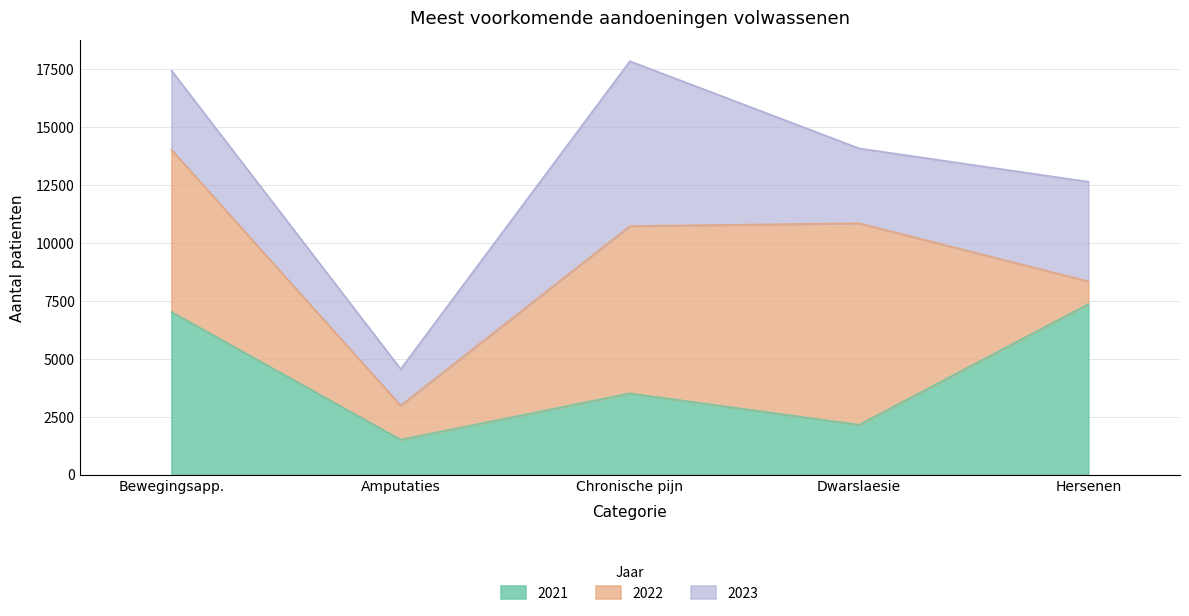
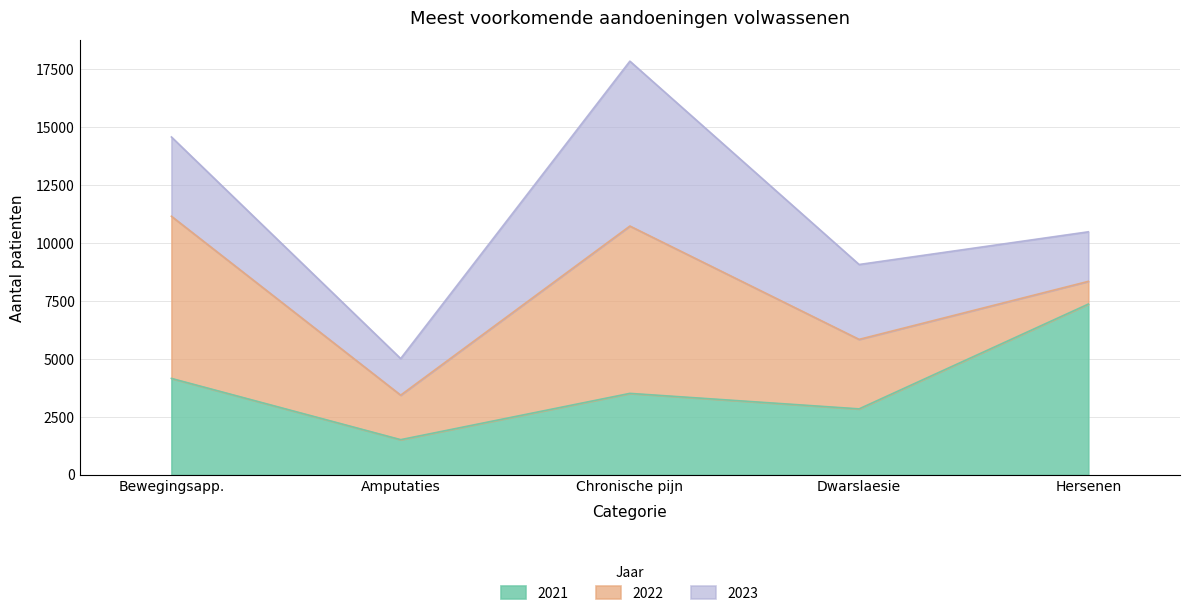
2021, Bewegingsapp.: 7000 -> 4200
2022, Amputaties: 1500 -> 1900
2021, Dwarslaesie: 2200 -> 2800
2022, Dwarslaesie: 8700 -> 3000
2023, Hersenen: 4300 -> 2100
